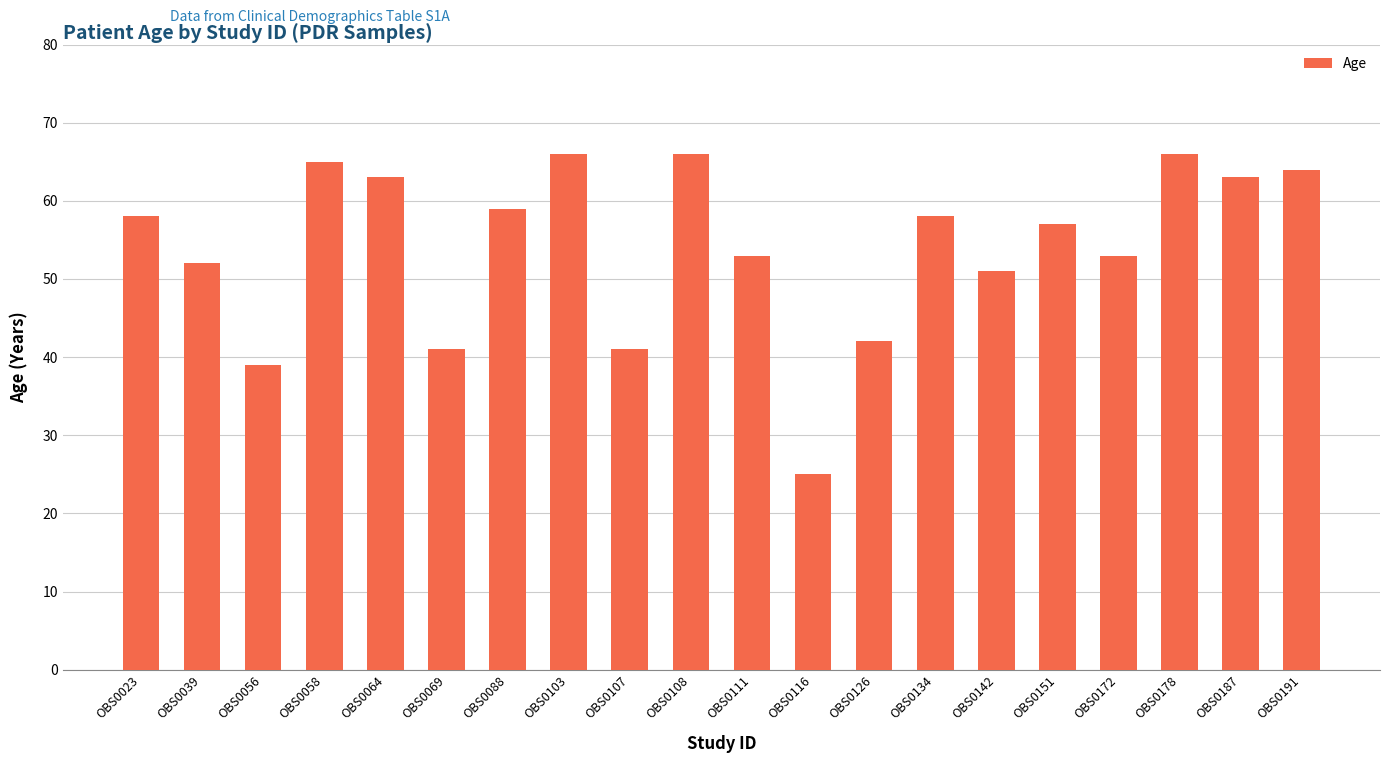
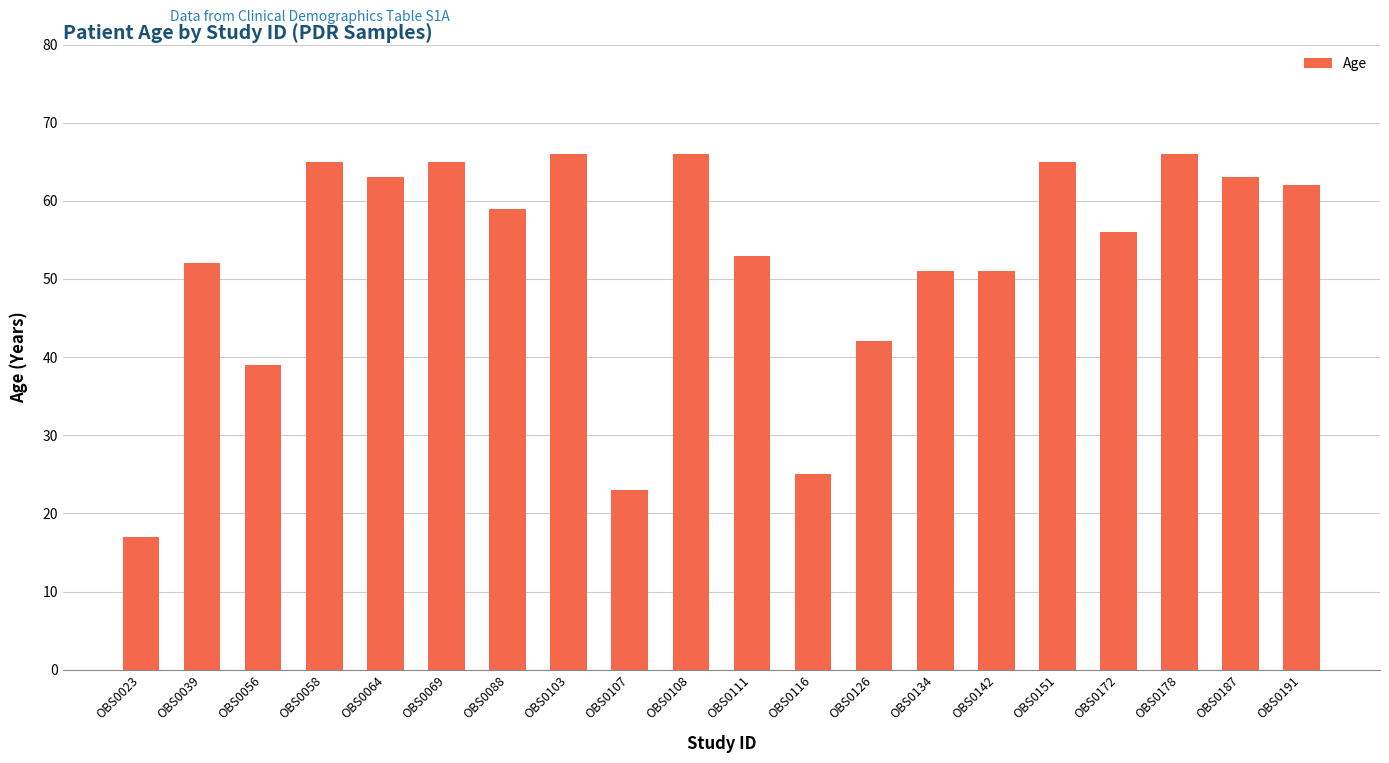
OBS0023: 58 -> 17
OBS0069: 41 -> 65
OBS0107: 41 -> 23
OBS0134: 58 -> 51
OBS0151: 57 -> 65
OBS0172: 53 -> 56
OBS0191: 64 -> 62
